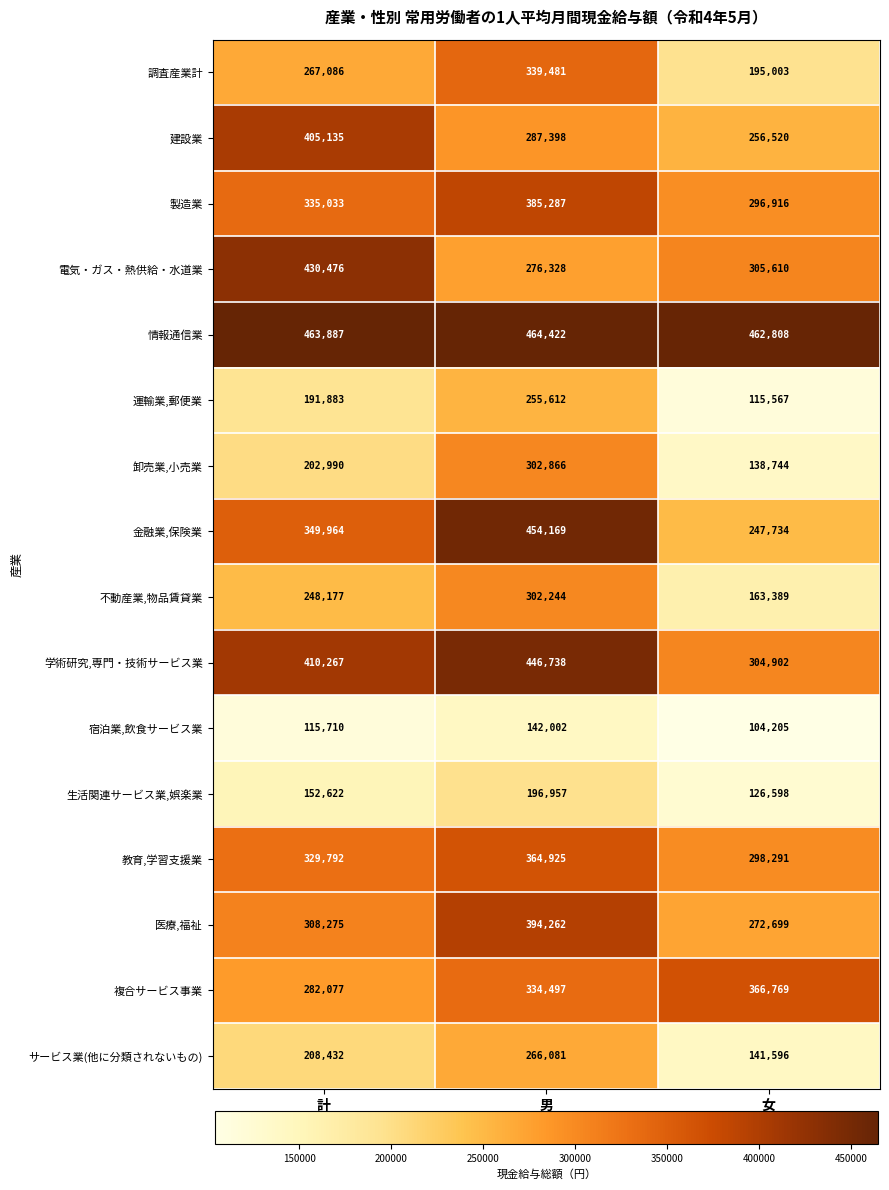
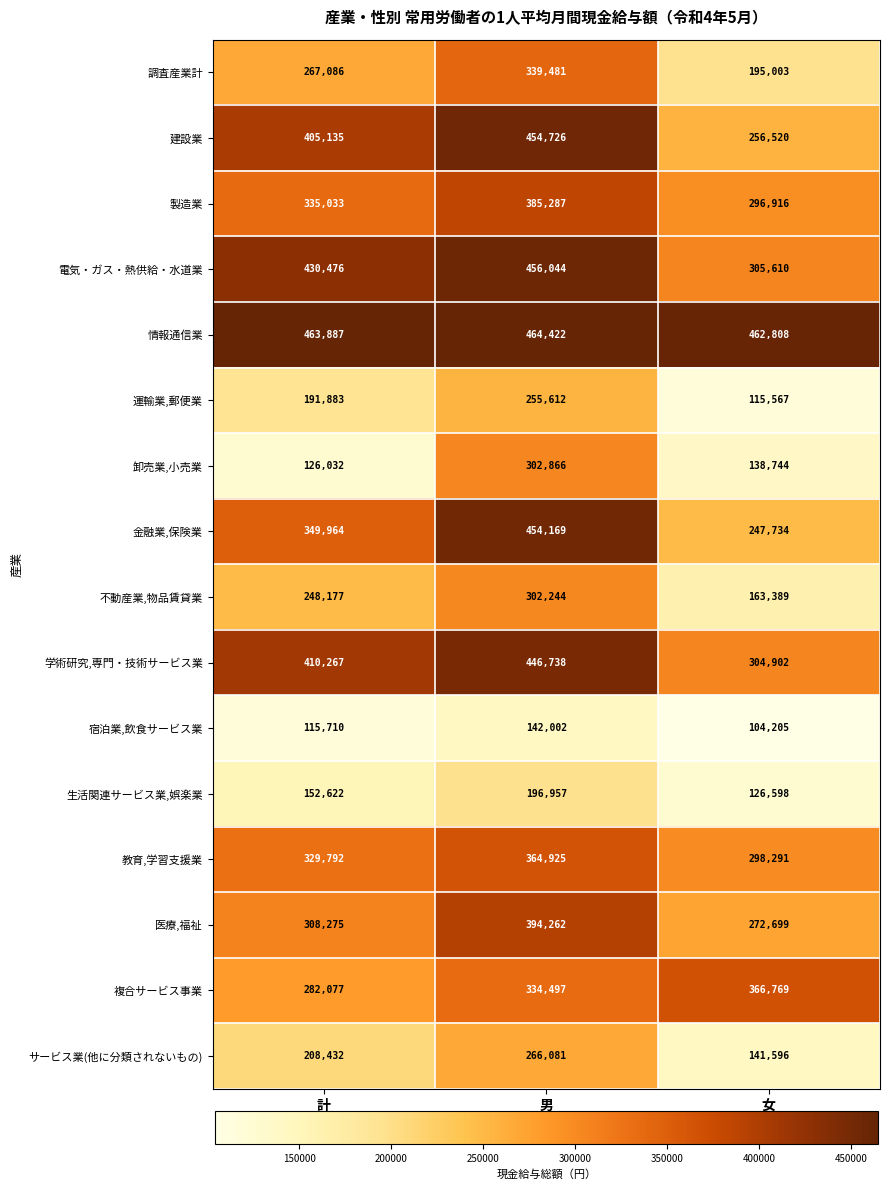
建設業, 男: 287,398 -> 454,726
電気・ガス・熱供給・水道業, 男: 276,328 -> 456,044
卸売業,小売業, 計: 202,990 -> 126,032
